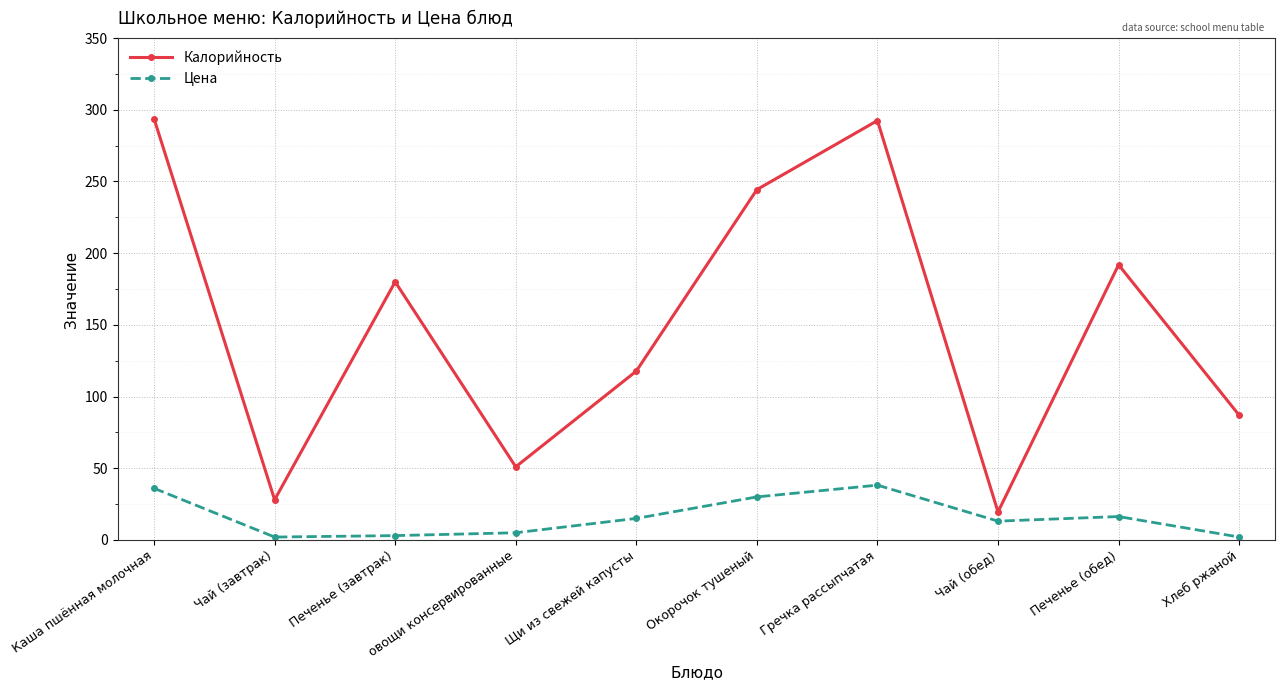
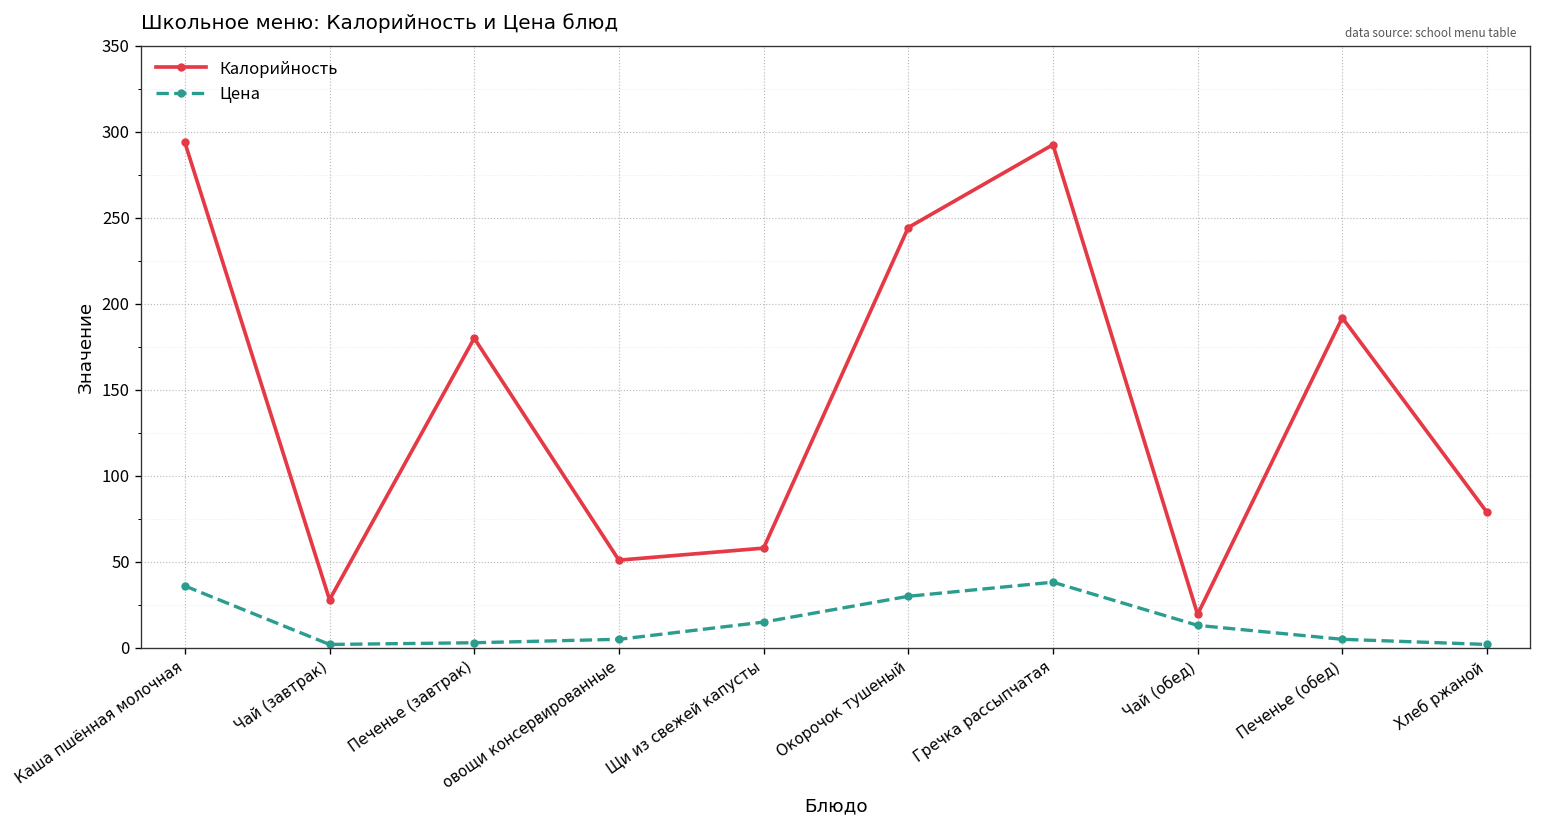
Калорийность, Щи из свежей капусты: 118 -> 58
Цена, Печенье (обед): 16 -> 5
Калорийность, Хлеб ржаной: 87 -> 79
